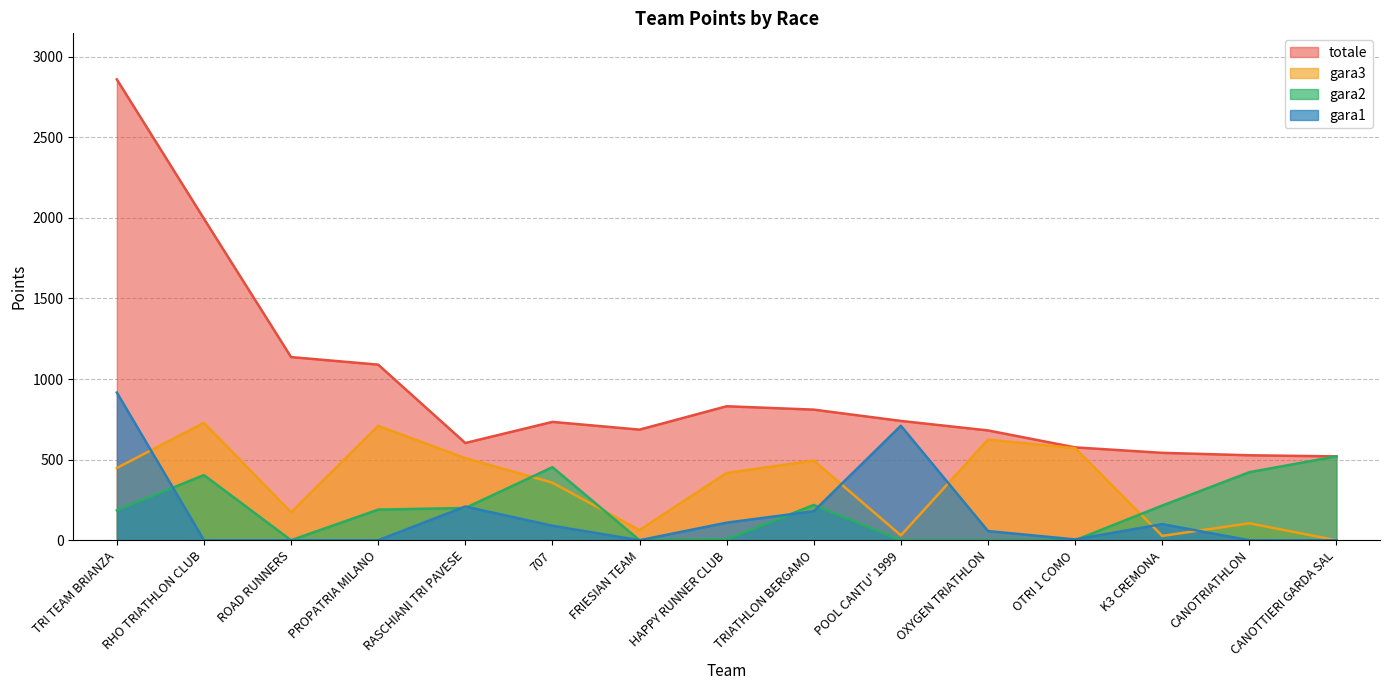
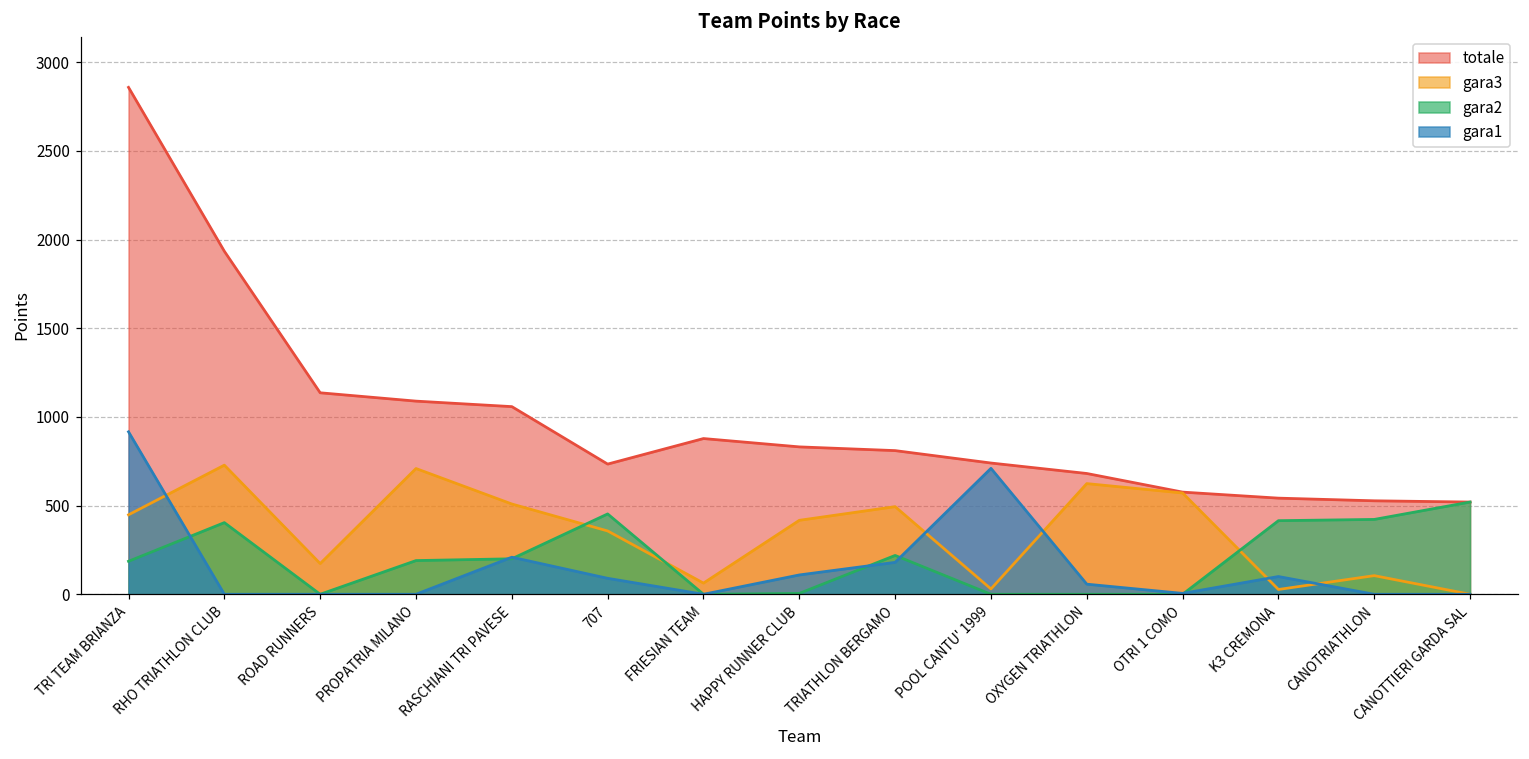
totale, RHO TRIATHLON CLUB: 1990 -> 1930
totale, RASCHIANI TRI PAVESE: 600 -> 1060
totale, FRIESIAN TEAM: 690 -> 880
gara2, K3 CREMONA: 220 -> 420
